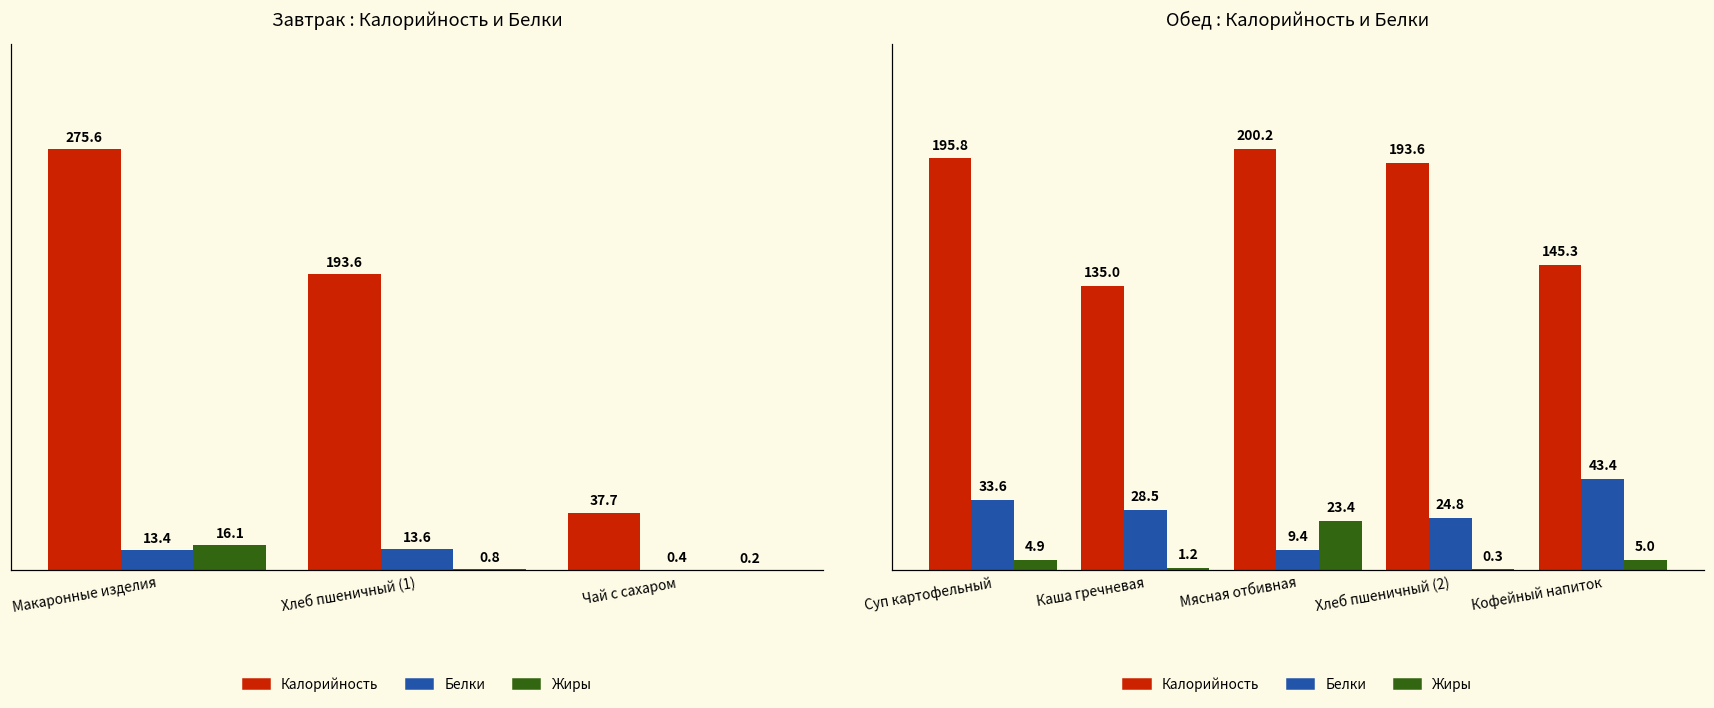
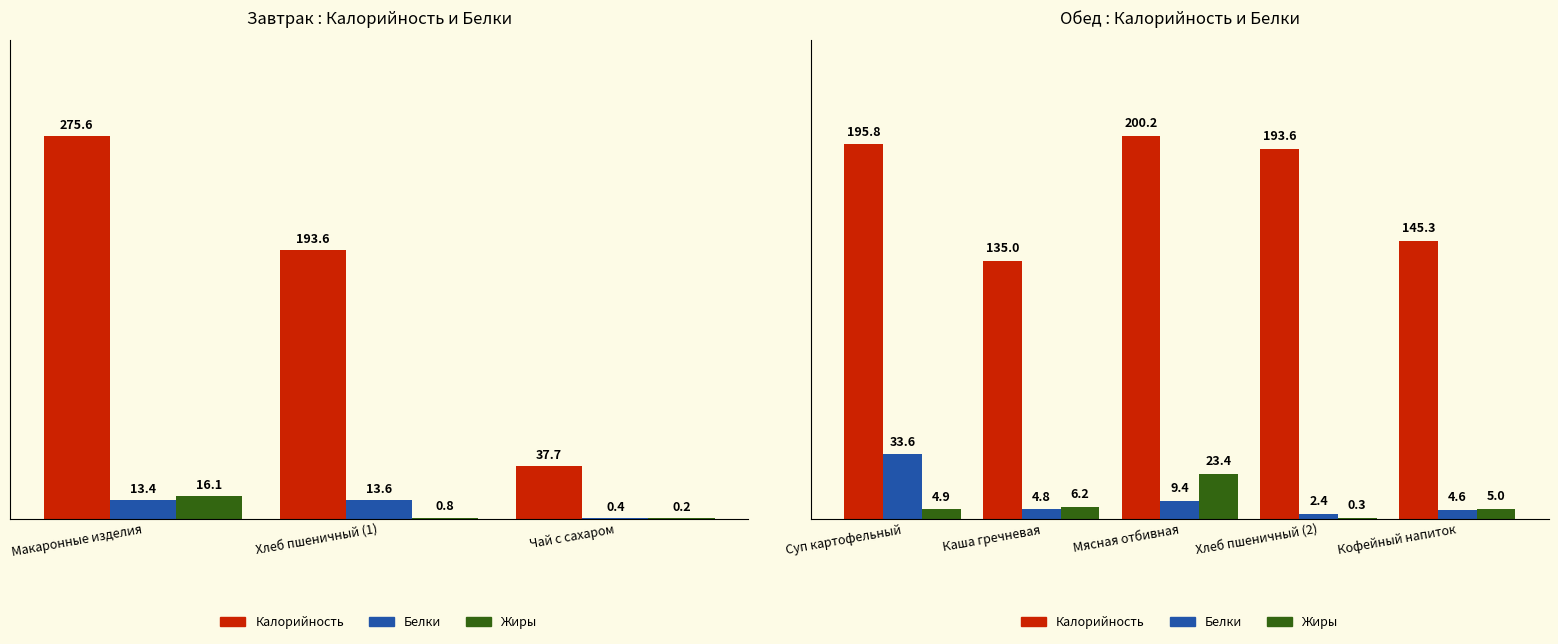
Обед : Калорийность и Белки, Белки, Каша гречневая: 28.5 -> 4.8
Обед : Калорийность и Белки, Жиры, Каша гречневая: 1.2 -> 6.2
Обед : Калорийность и Белки, Белки, Хлеб пшеничный (2): 24.8 -> 2.4
Обед : Калорийность и Белки, Белки, Кофейный напиток: 43.4 -> 4.6
